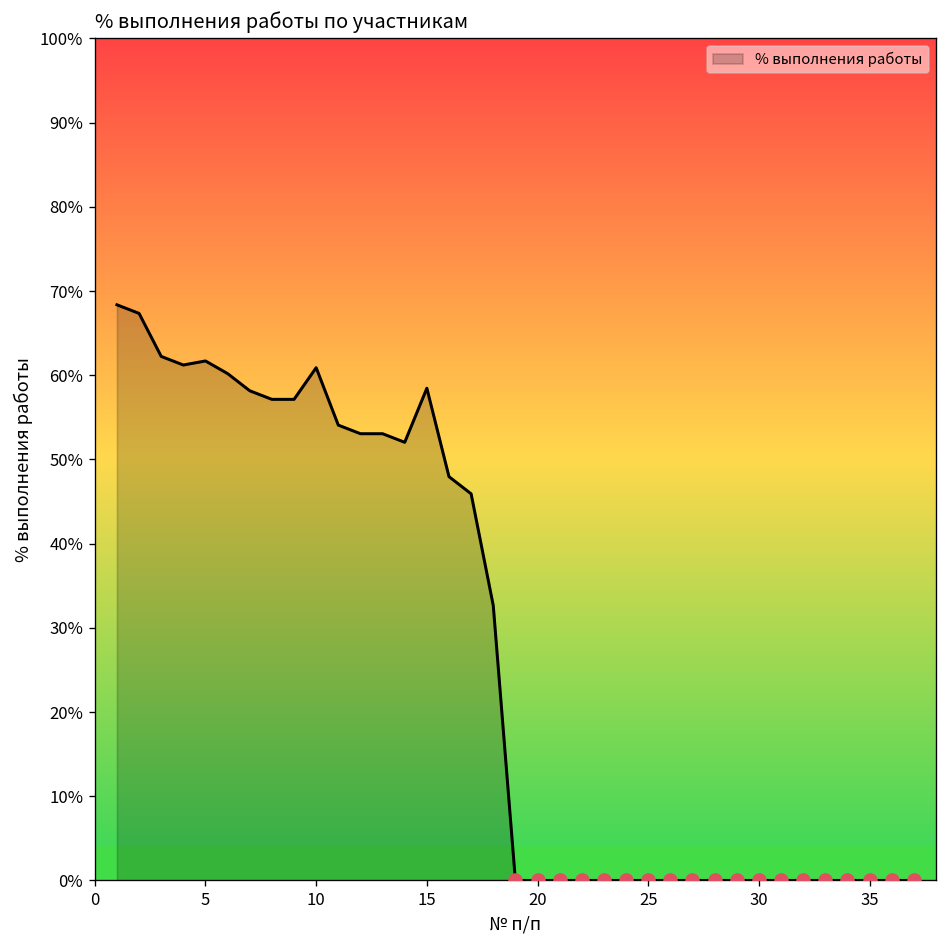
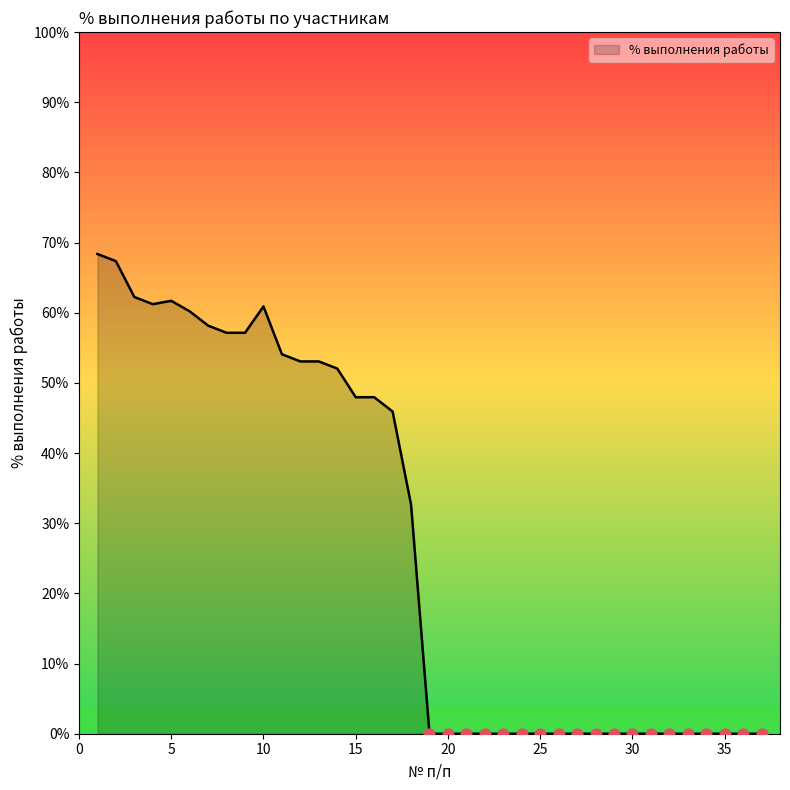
% выполнения работы, 15: 58% -> 48%
